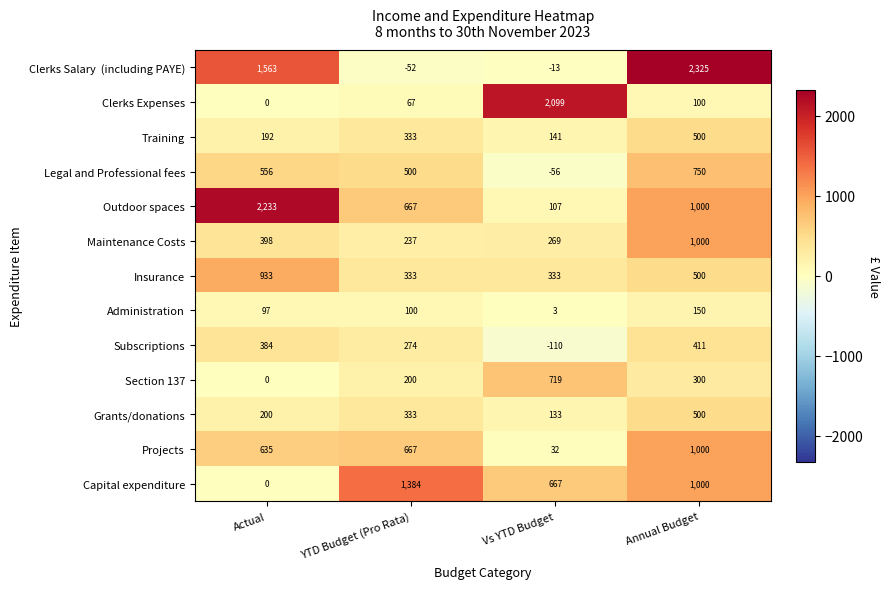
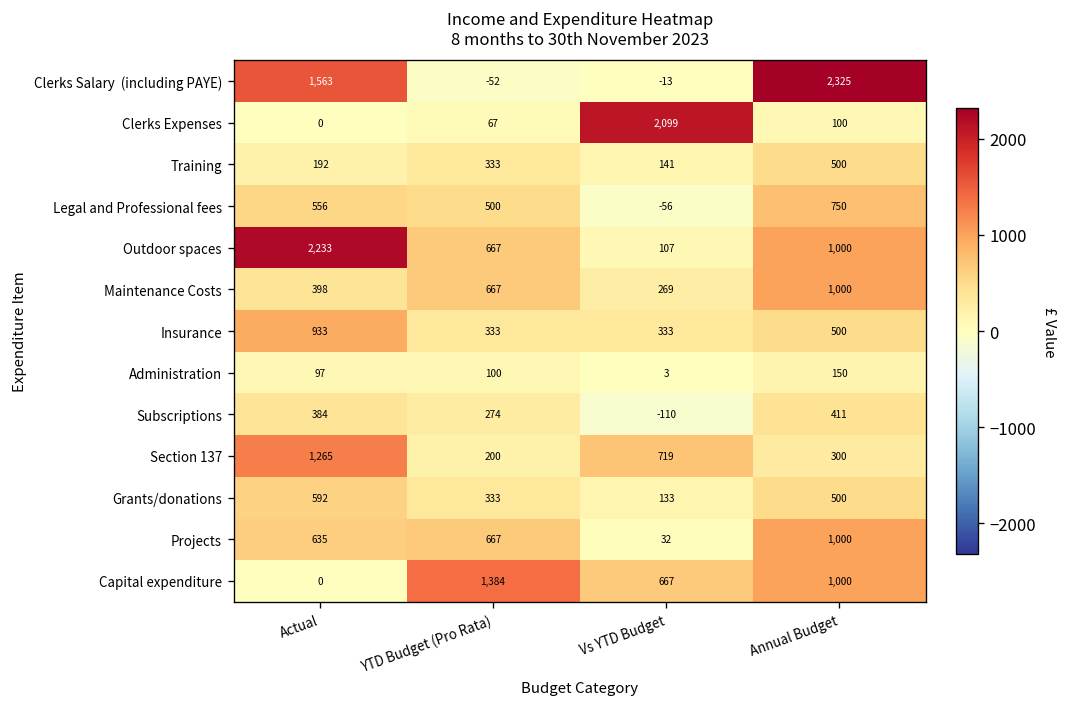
Maintenance Costs, YTD Budget (Pro Rata): 237 -> 667
Section 137, Actual: 0 -> 1,265
Grants/donations, Actual: 200 -> 592
